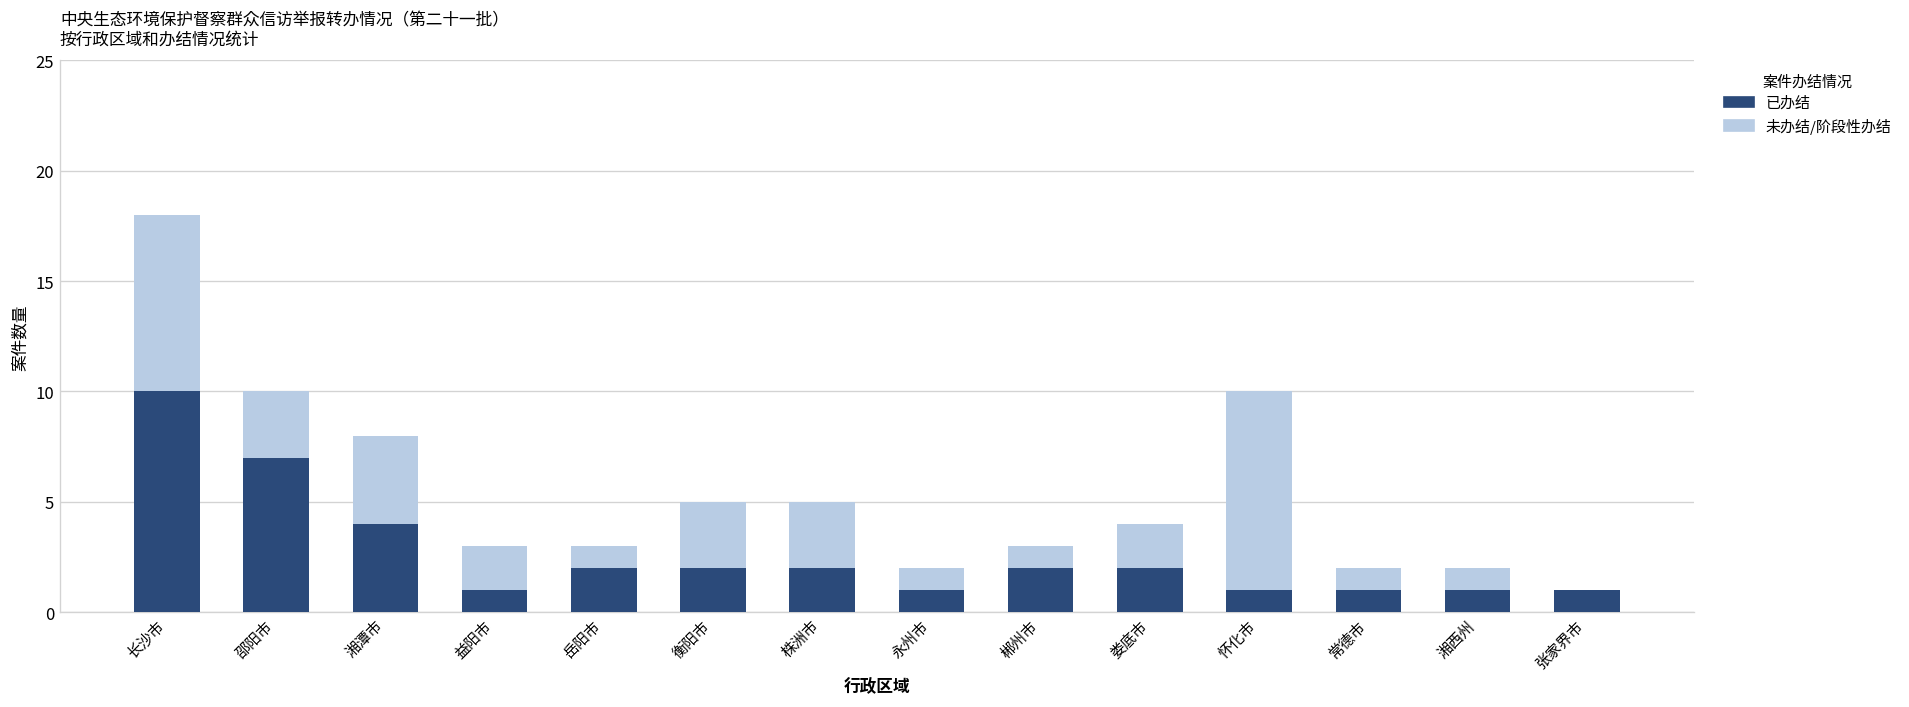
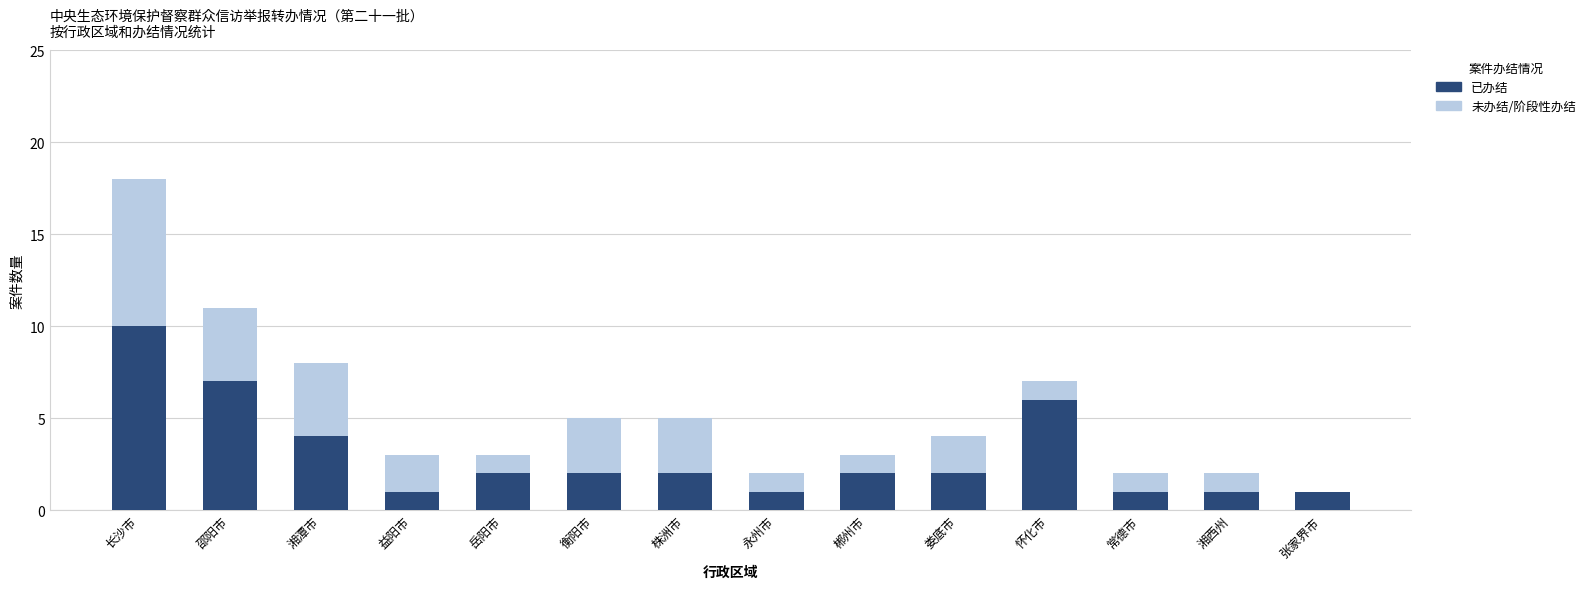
未办结/阶段性办结, 邵阳市: 3 -> 4
已办结, 怀化市: 1 -> 6
未办结/阶段性办结, 怀化市: 9 -> 1
